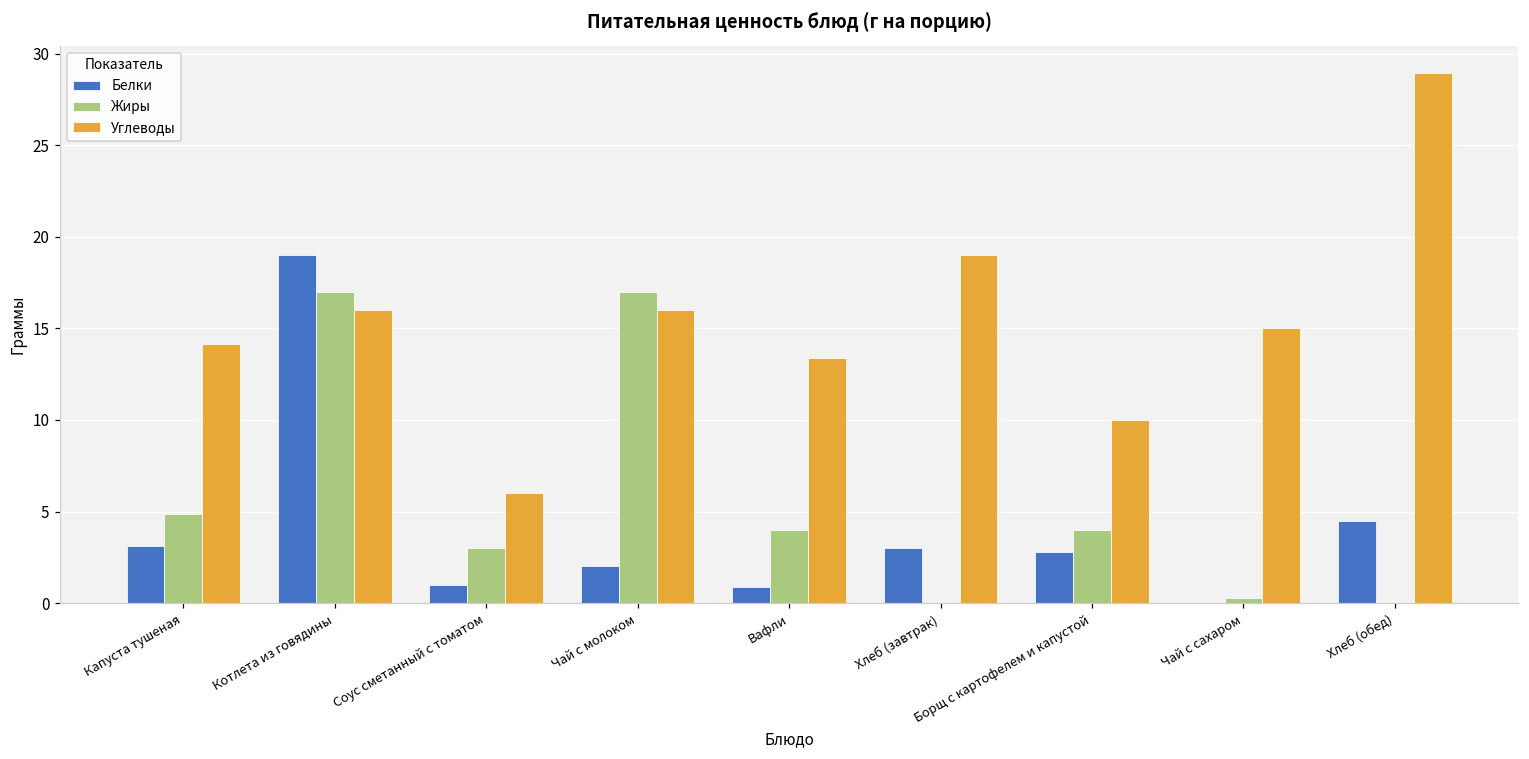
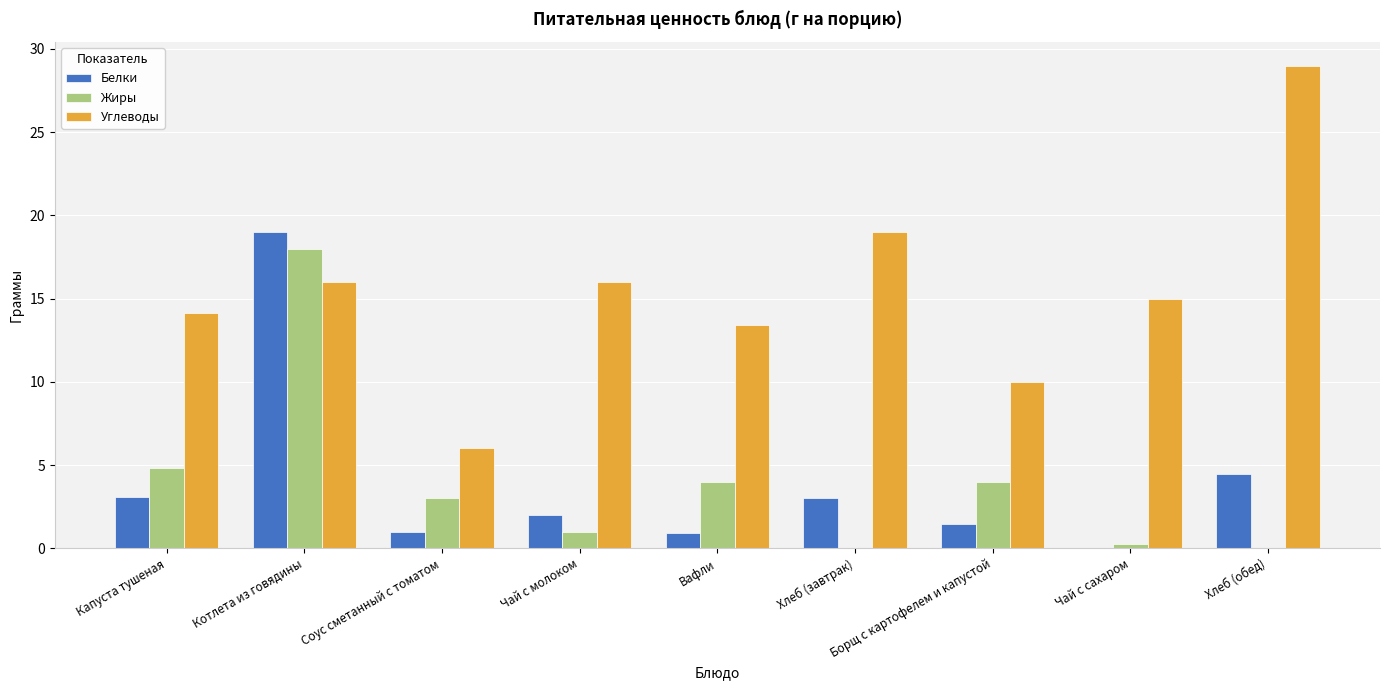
Жиры, Котлета из говядины: 17 -> 18
Жиры, Чай с молоком: 17 -> 1
Белки, Борщ с картофелем и капустой: 2.8 -> 1.4
